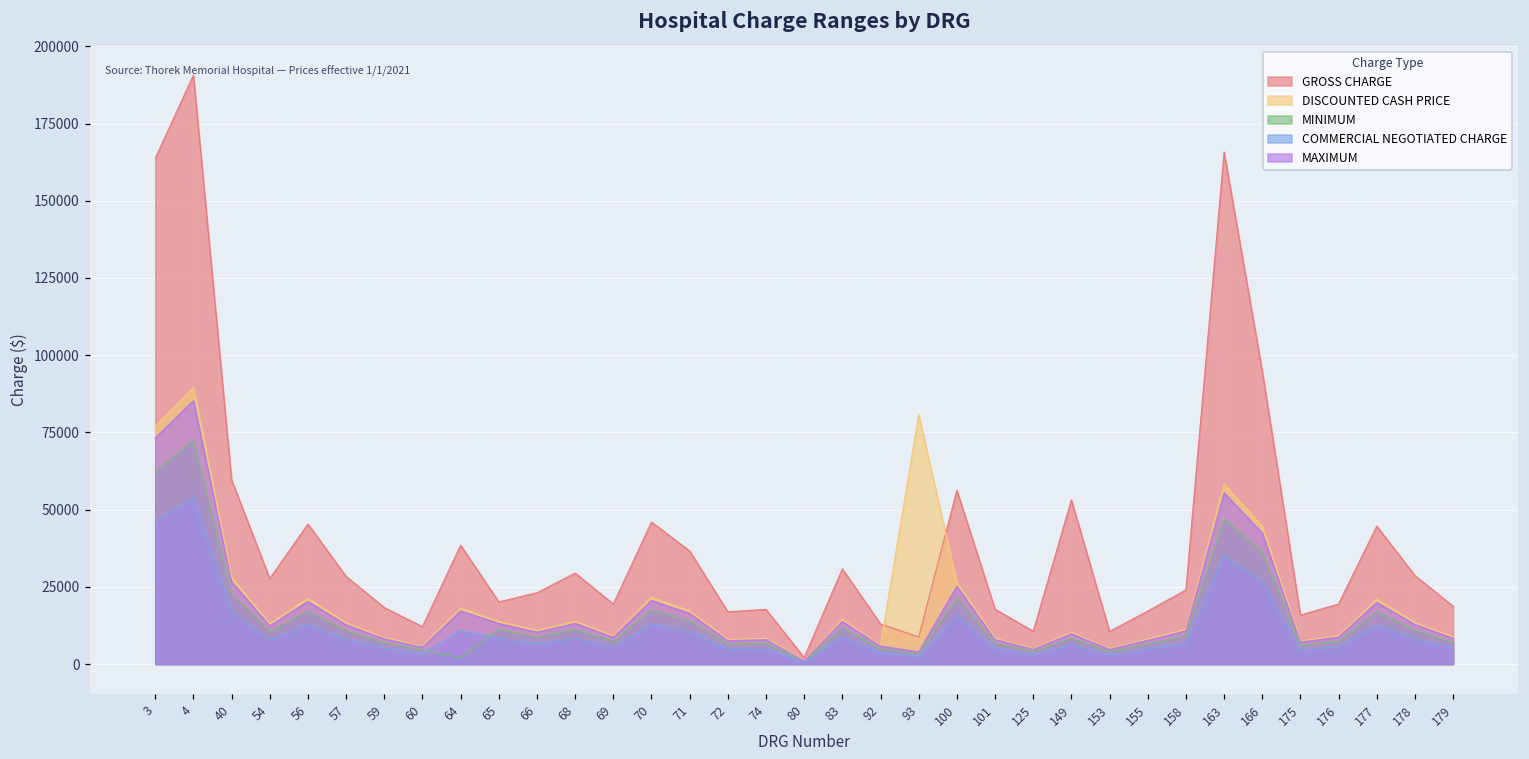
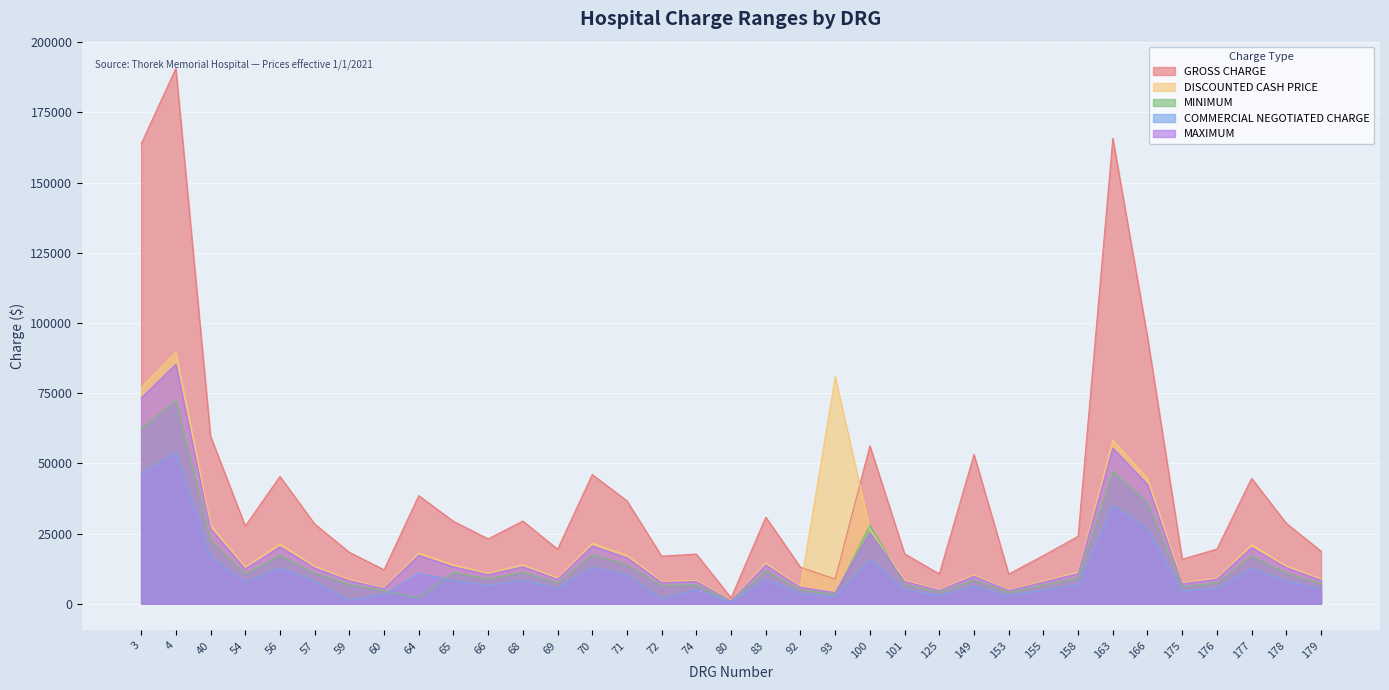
COMMERCIAL NEGOTIATED CHARGE, 59: 5000 -> 1000
GROSS CHARGE, 65: 20000 -> 29000
COMMERCIAL NEGOTIATED CHARGE, 72: 5000 -> 2000
MINIMUM, 100: 21000 -> 28000
